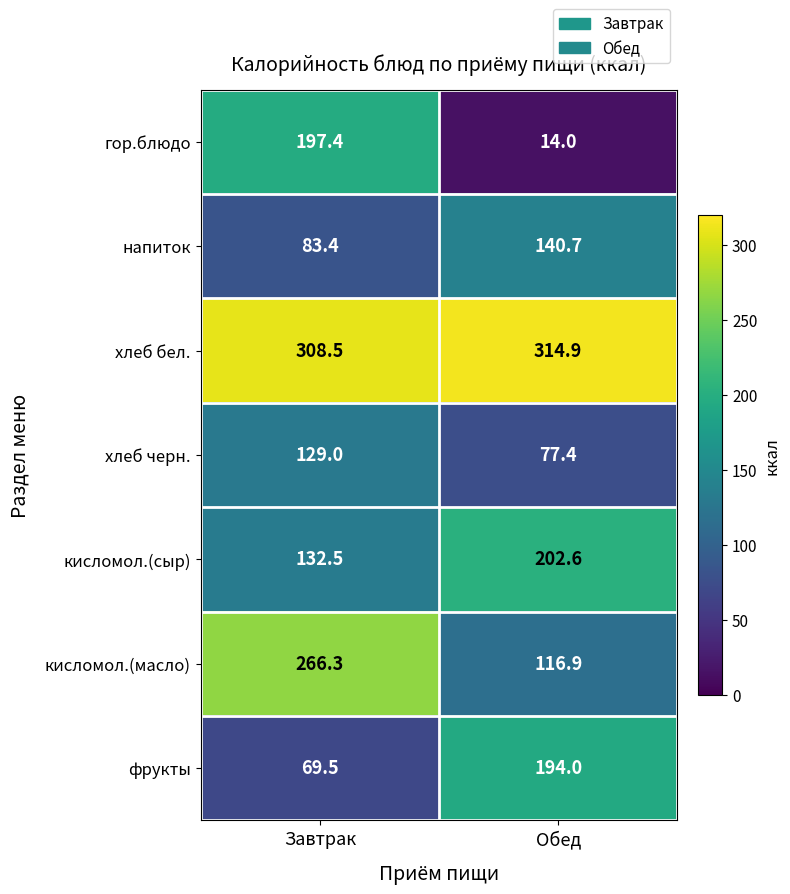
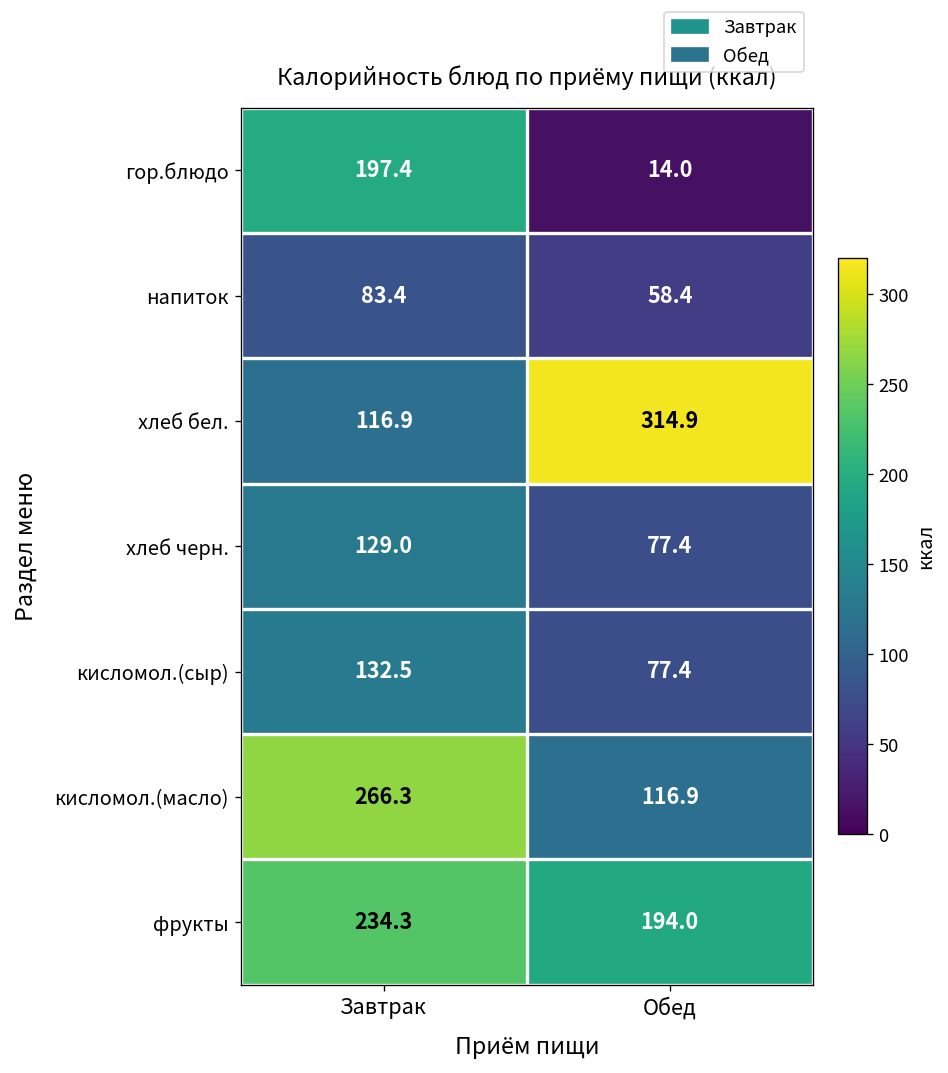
напиток, Обед: 140.7 -> 58.4
хлеб бел., Завтрак: 308.5 -> 116.9
кисломол.(сыр), Обед: 202.6 -> 77.4
фрукты, Завтрак: 69.5 -> 234.3
